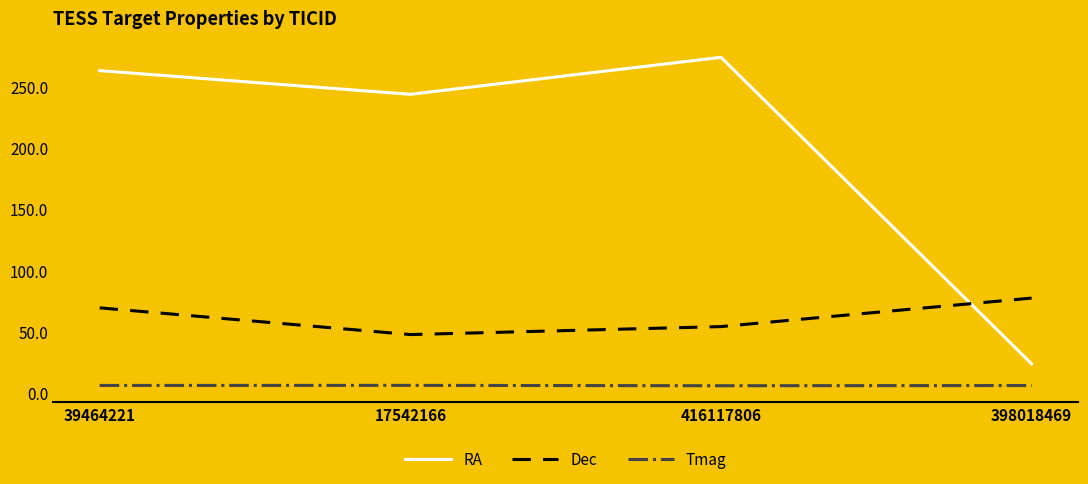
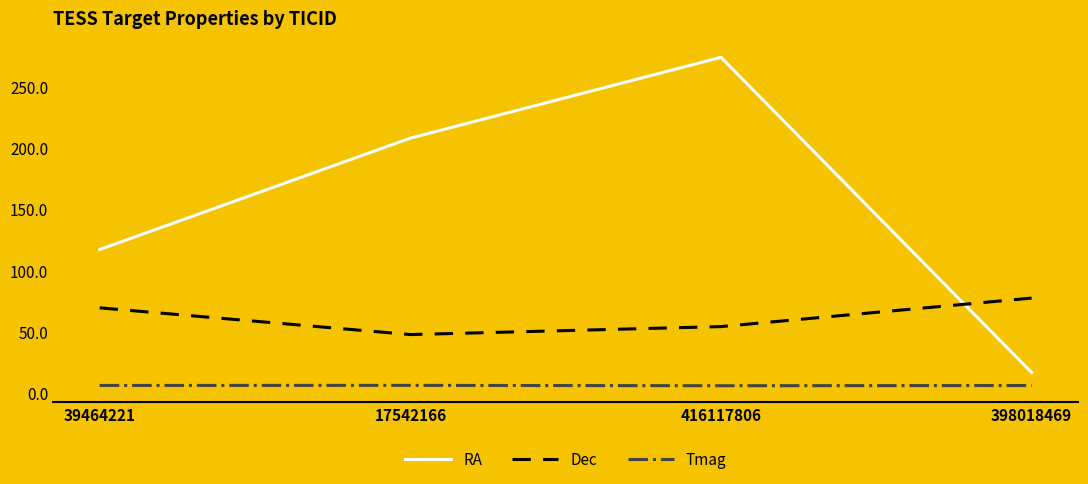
RA, 39464221: 263 -> 117
RA, 17542166: 244 -> 208
RA, 398018469: 24 -> 17
